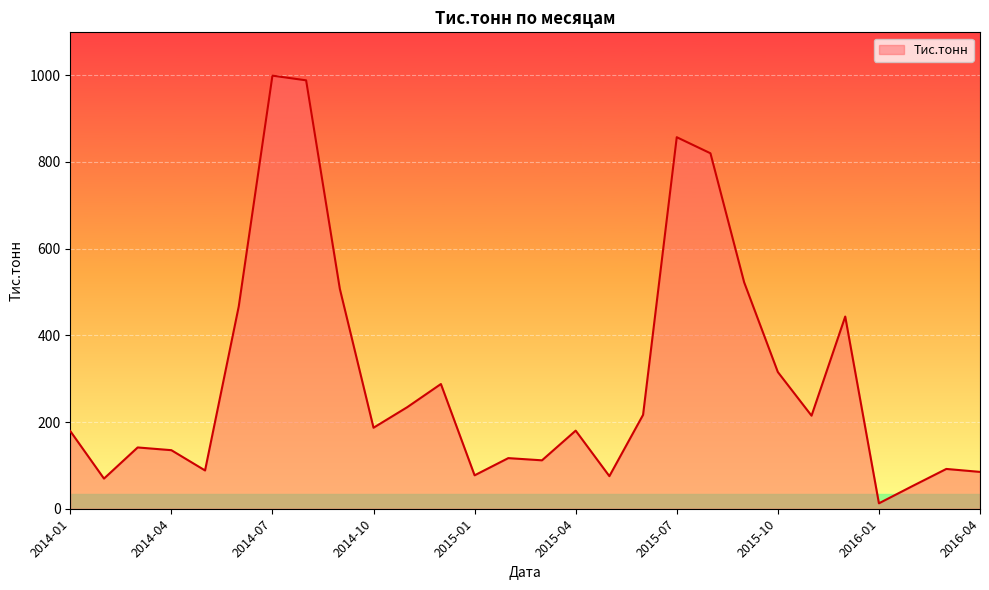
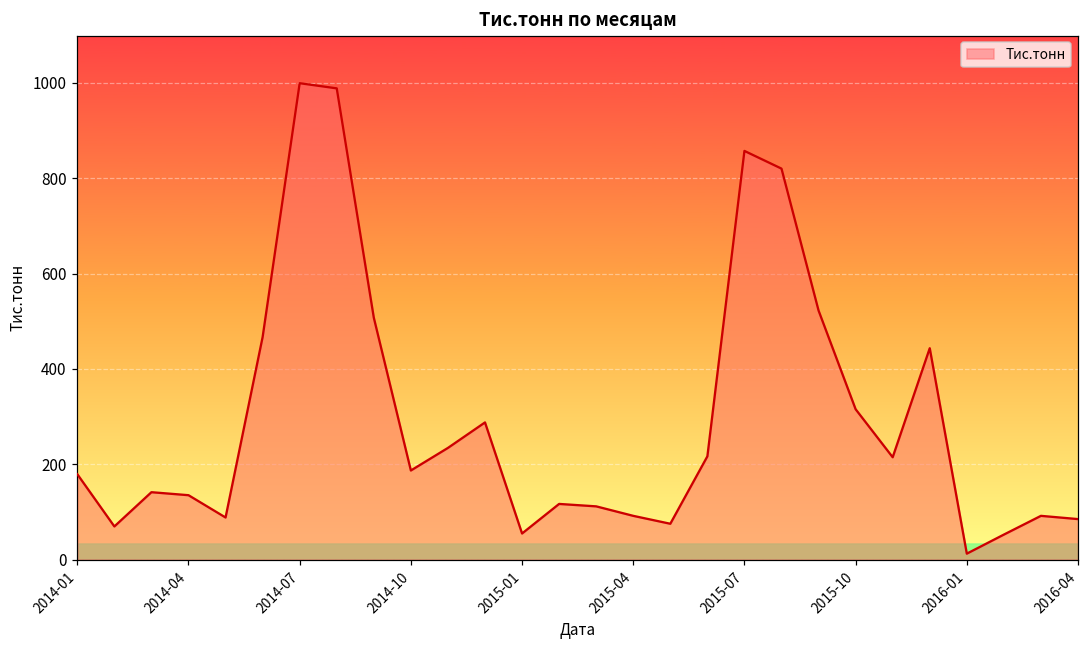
2015-01: 80 -> 50
2015-04: 180 -> 90
